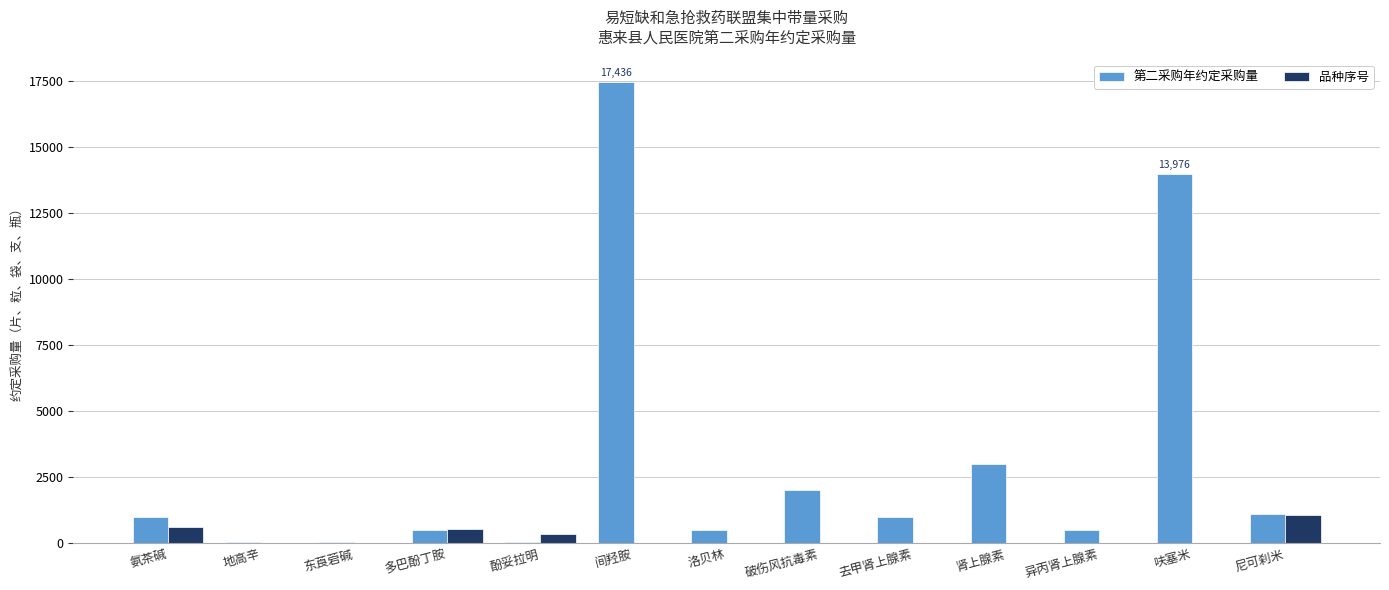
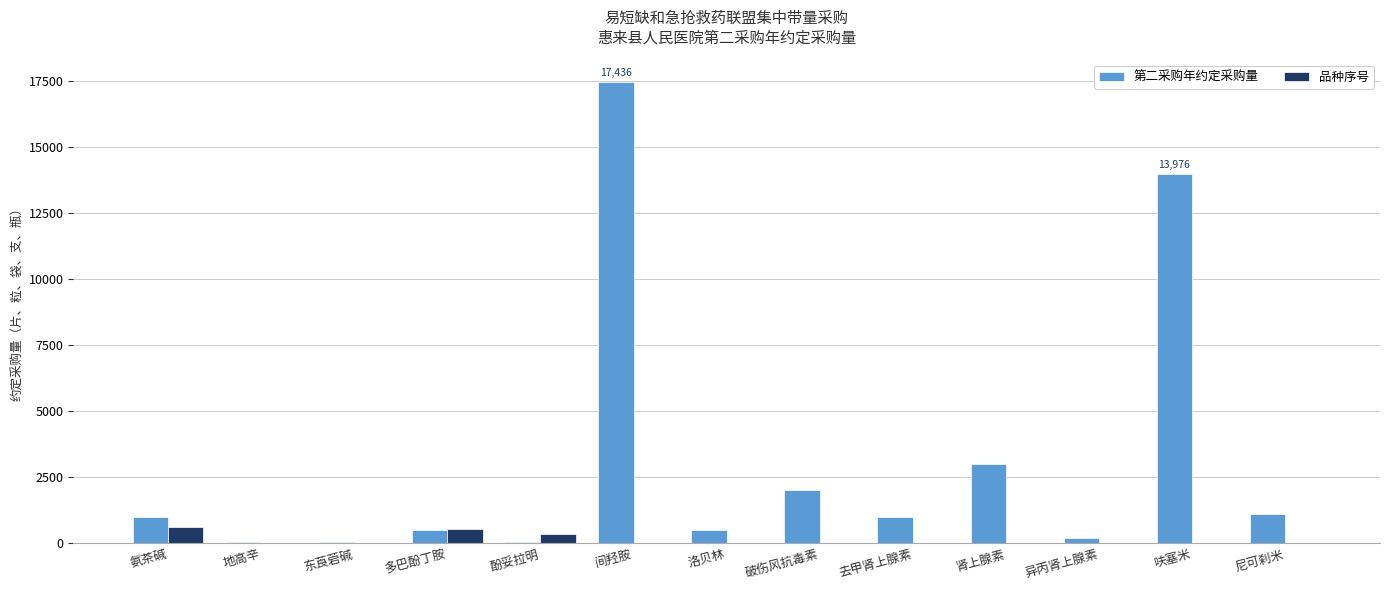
第二采购年约定采购量, 异丙肾上腺素: 500 -> 200
品种序号, 尼可刹米: 1100 -> 0
